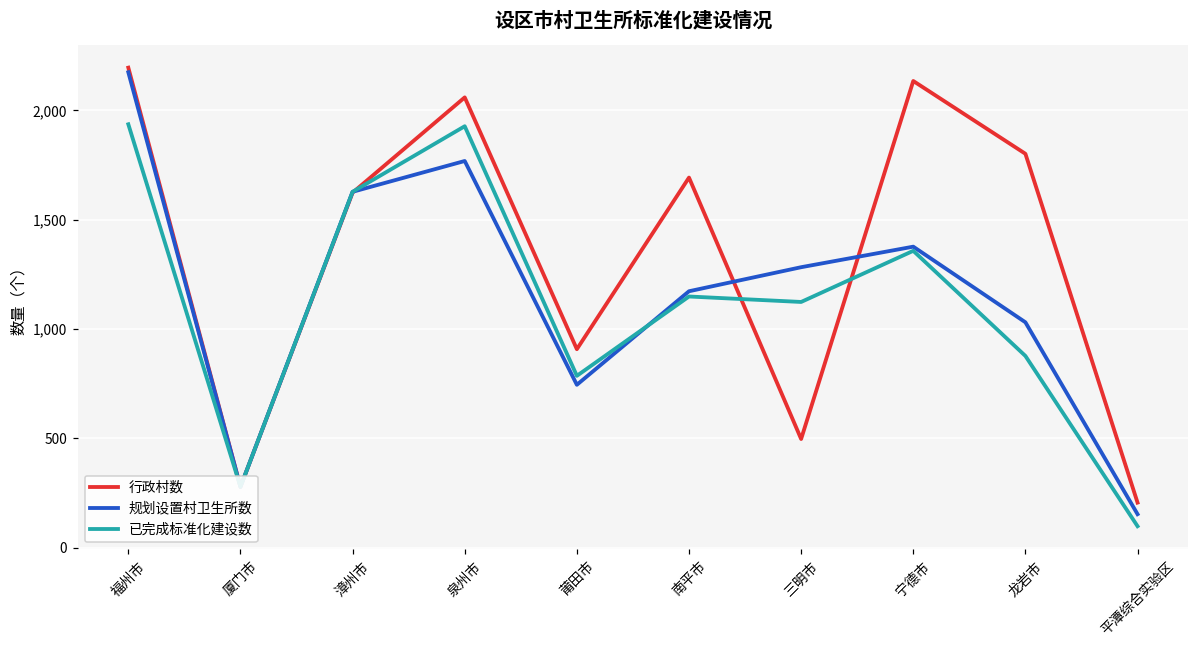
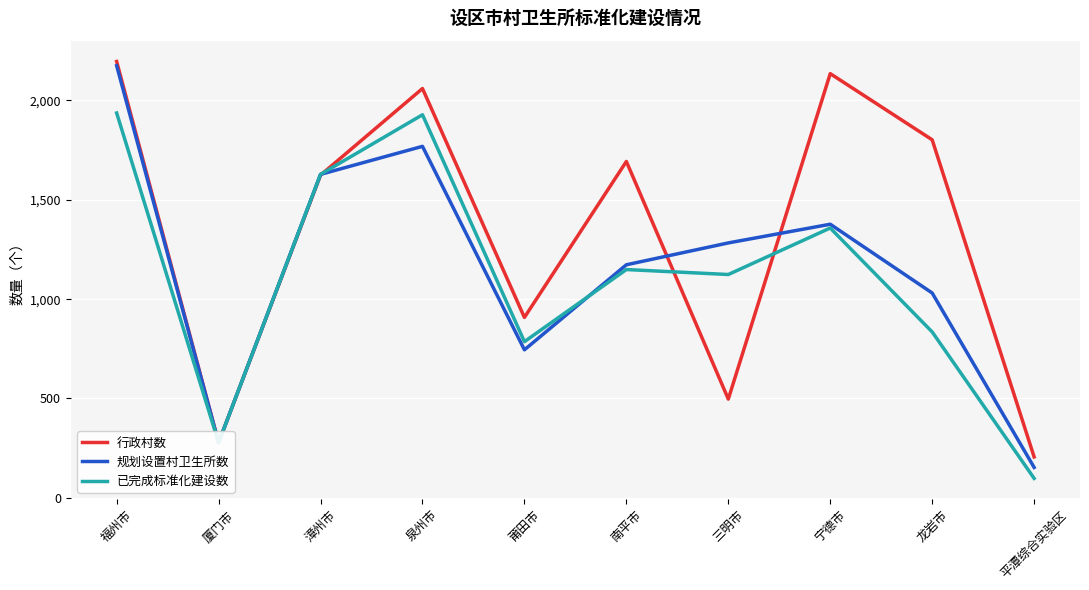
已完成标准化建设数, 龙岩市: 880 -> 840
